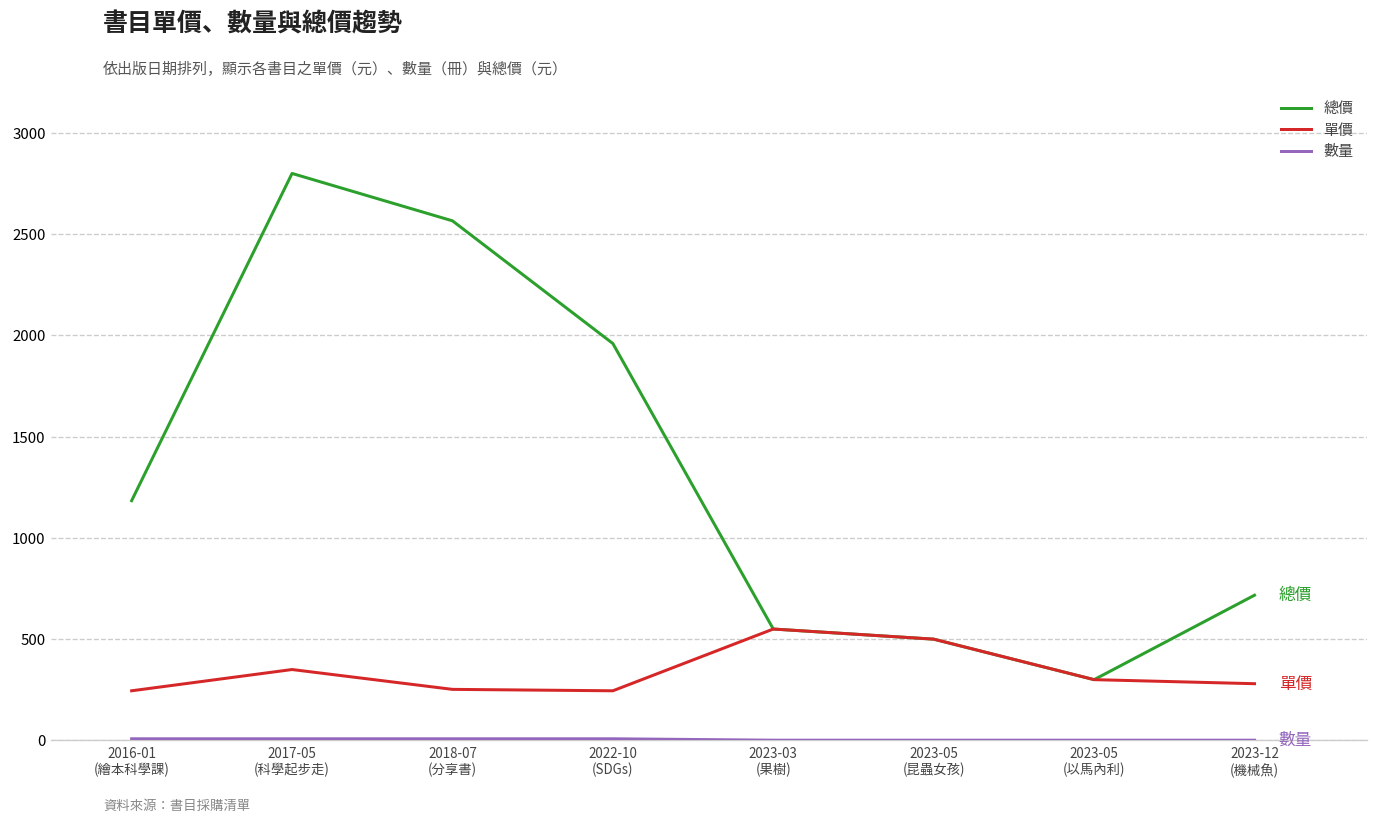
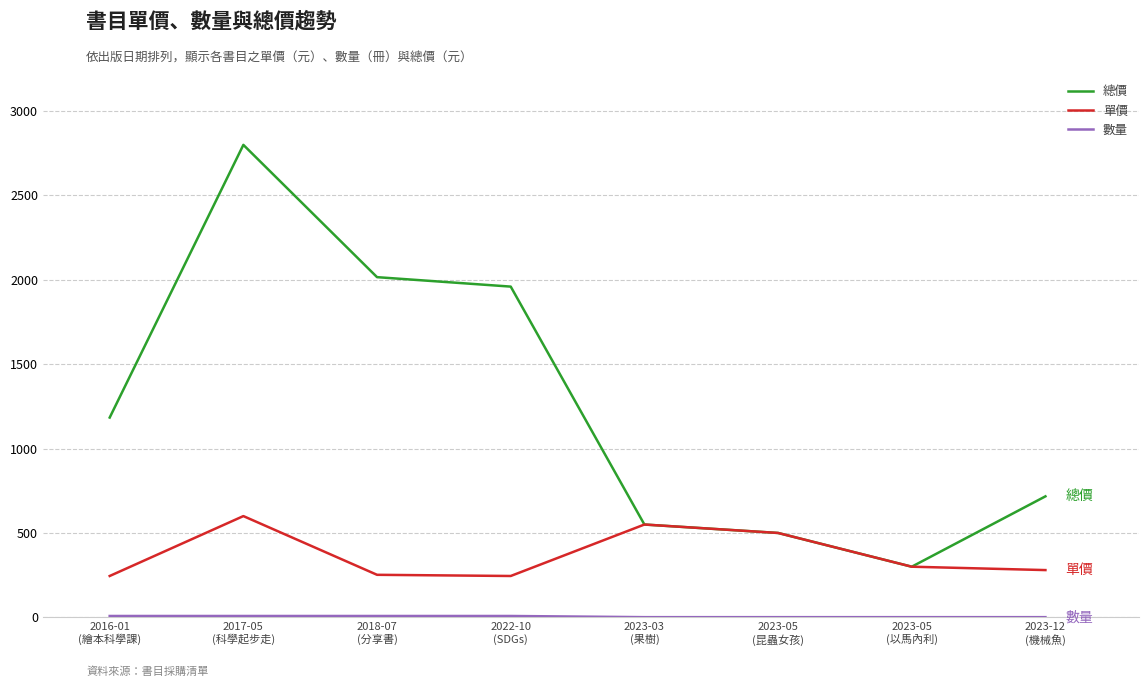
單價, 2017-05 (科學起步走): 350 -> 600
總價, 2018-07 (分享書): 2570 -> 2020
